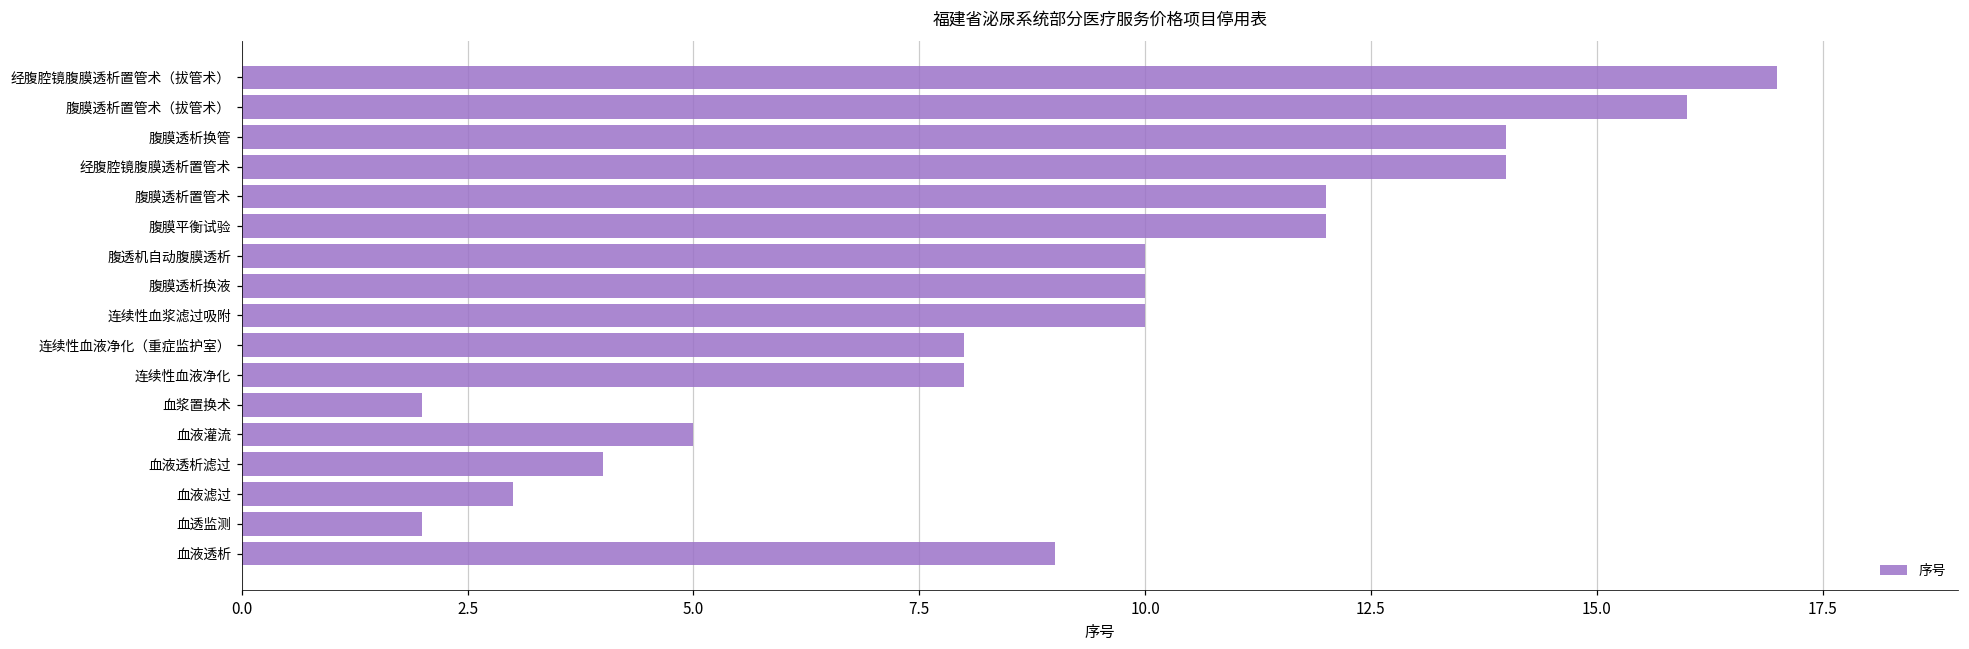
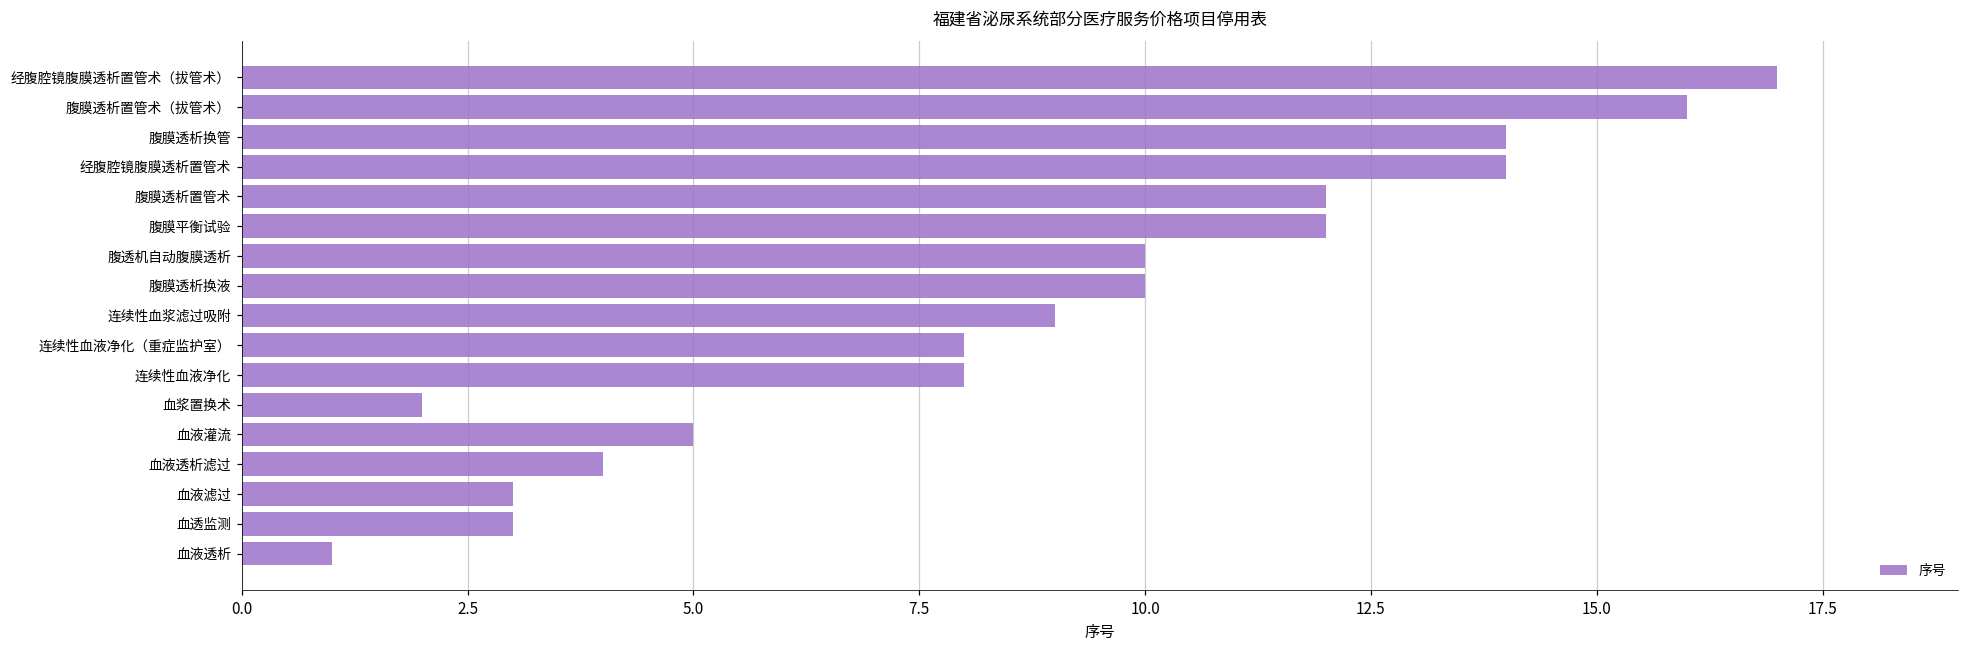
连续性血浆滤过吸附: 10 -> 9
血透监测: 2 -> 3
血液透析: 9 -> 1
